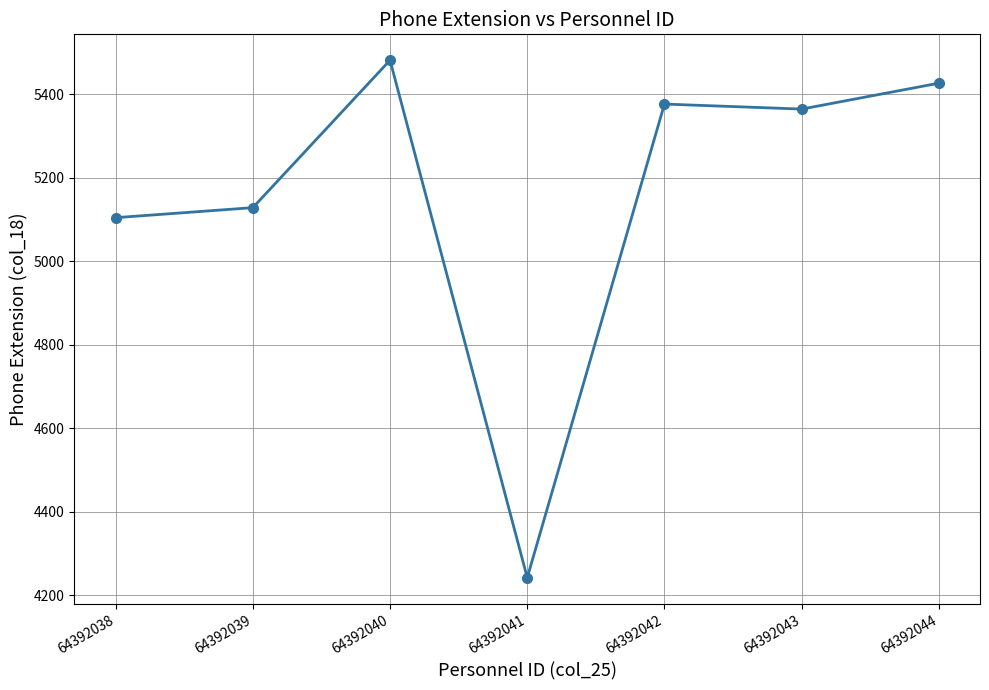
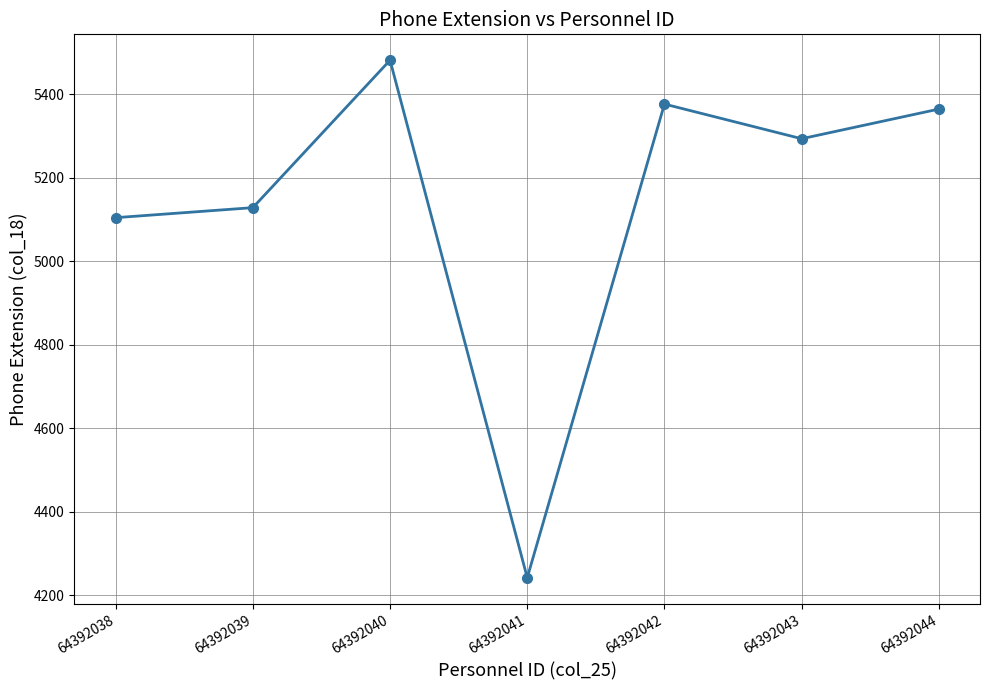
64392043: 5360 -> 5290
64392044: 5430 -> 5360
